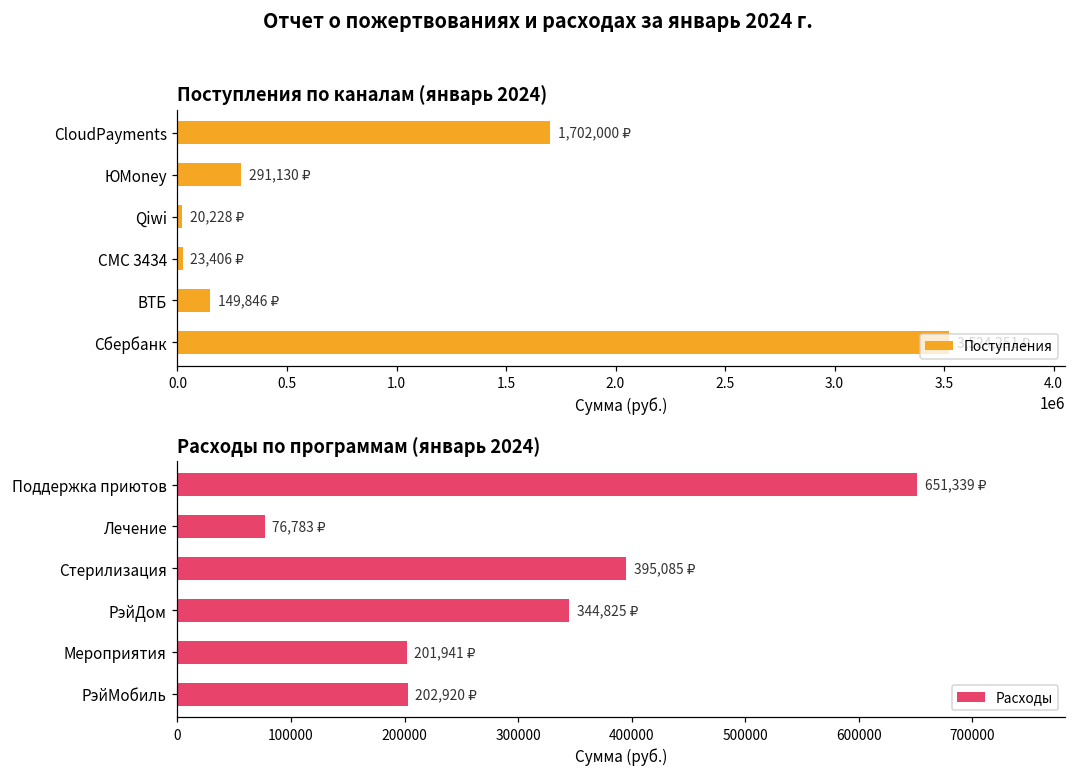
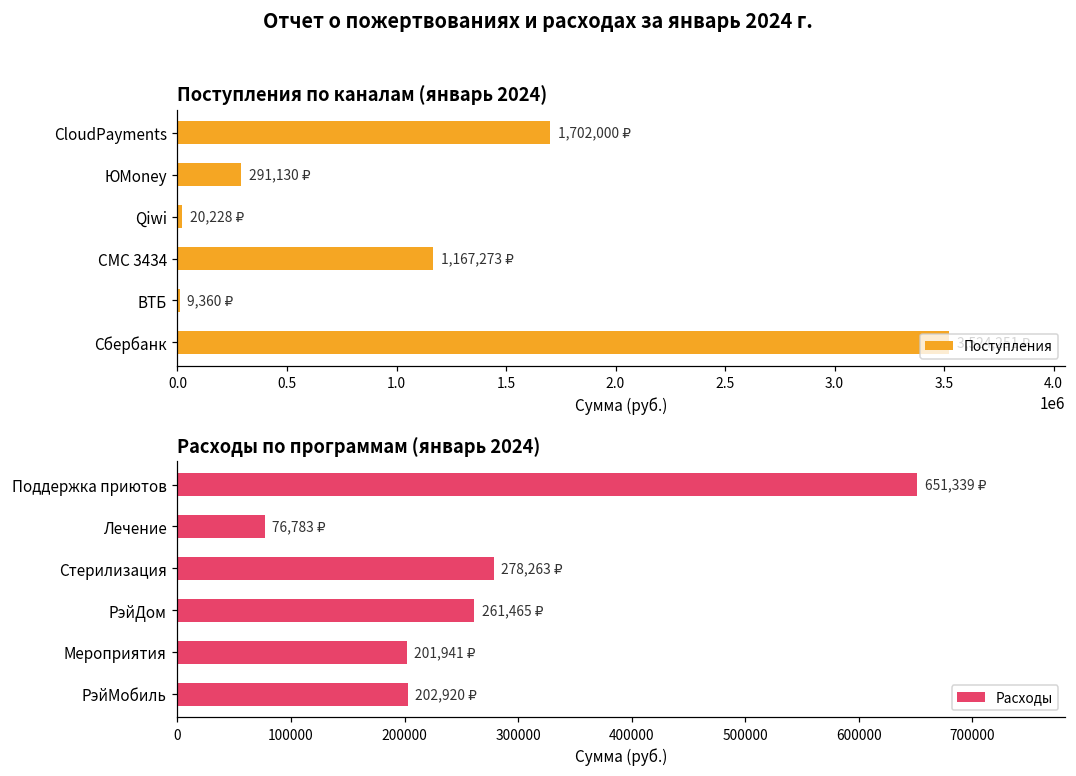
Поступления по каналам (январь 2024), СМС 3434: 23,406 -> 1,167,273
Поступления по каналам (январь 2024), ВТБ: 149,846 -> 9,360
Расходы по программам (январь 2024), Стерилизация: 395,085 -> 278,263
Расходы по программам (январь 2024), РэйДом: 344,825 -> 261,465
